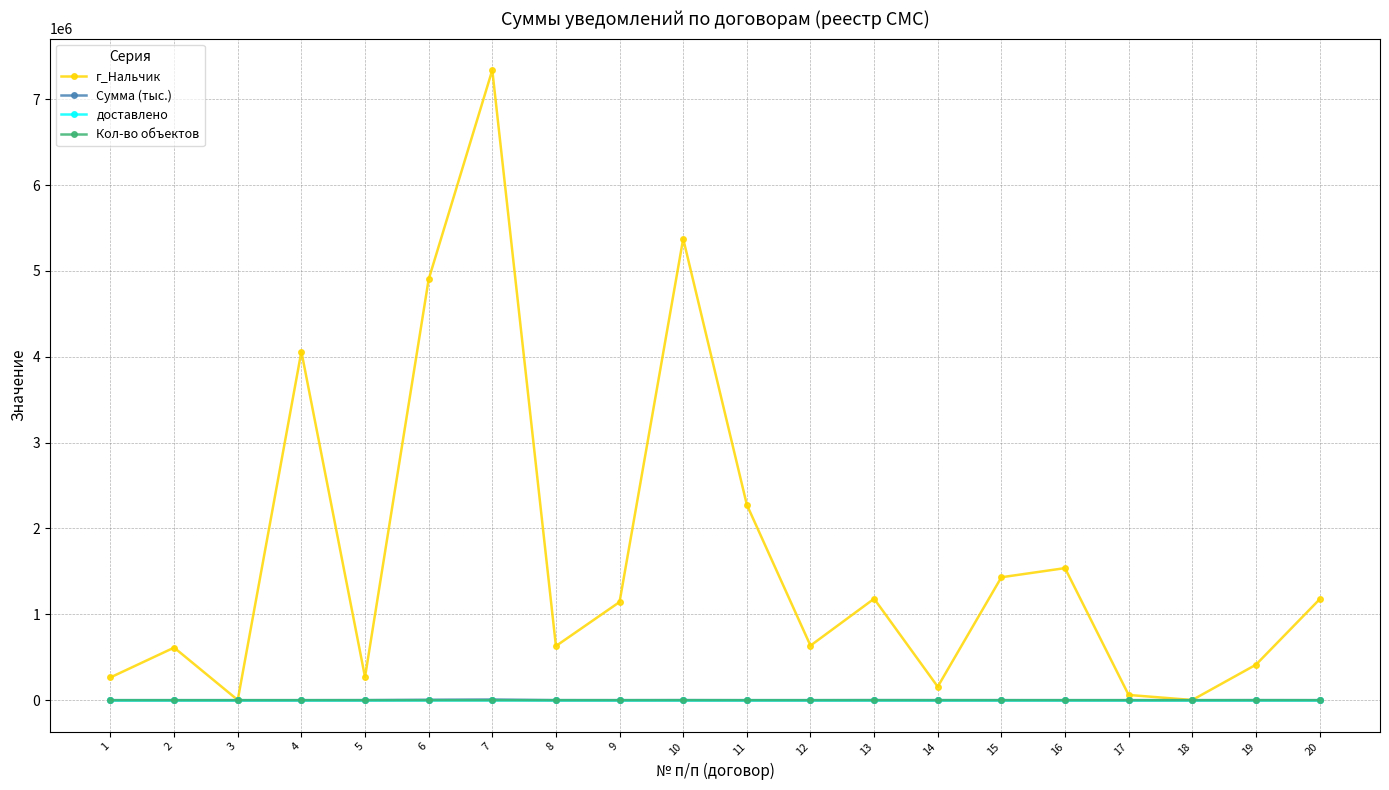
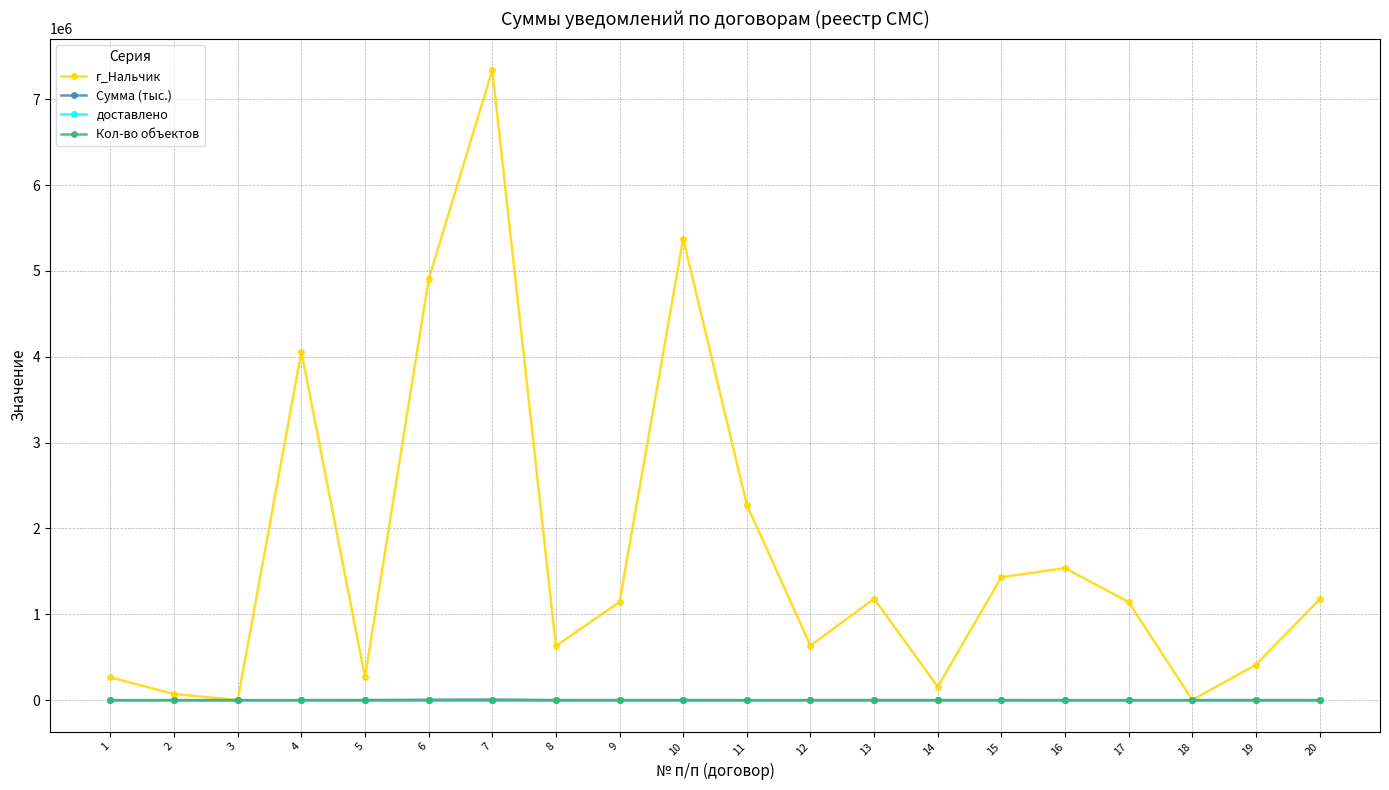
г_Нальчик, 2: 600000 -> 100000
г_Нальчик, 17: 100000 -> 1100000
